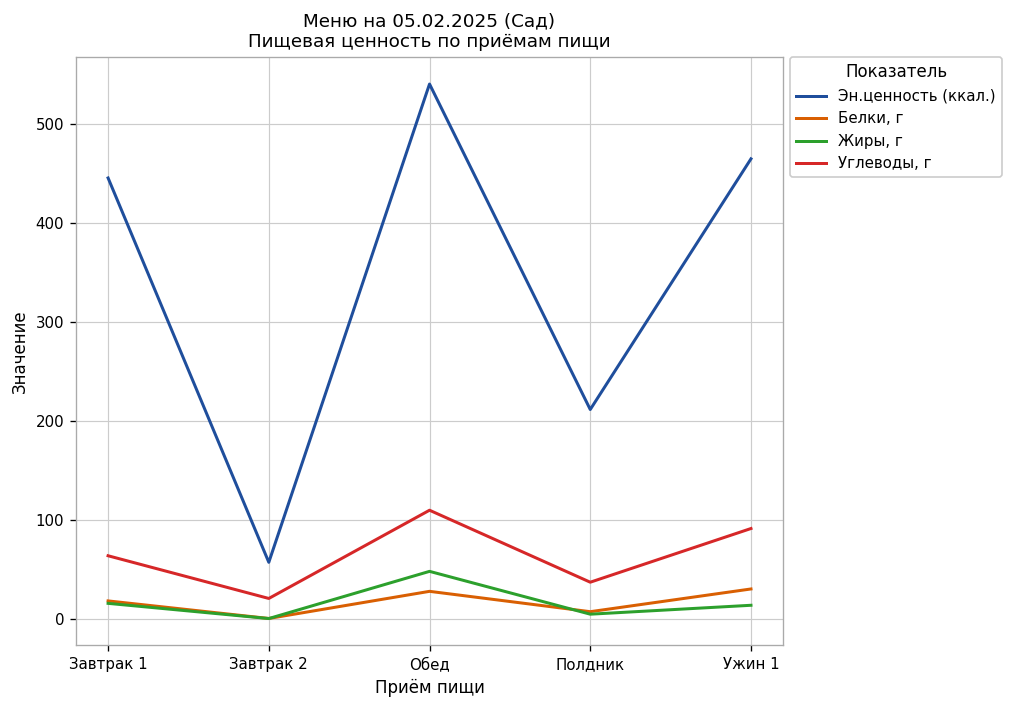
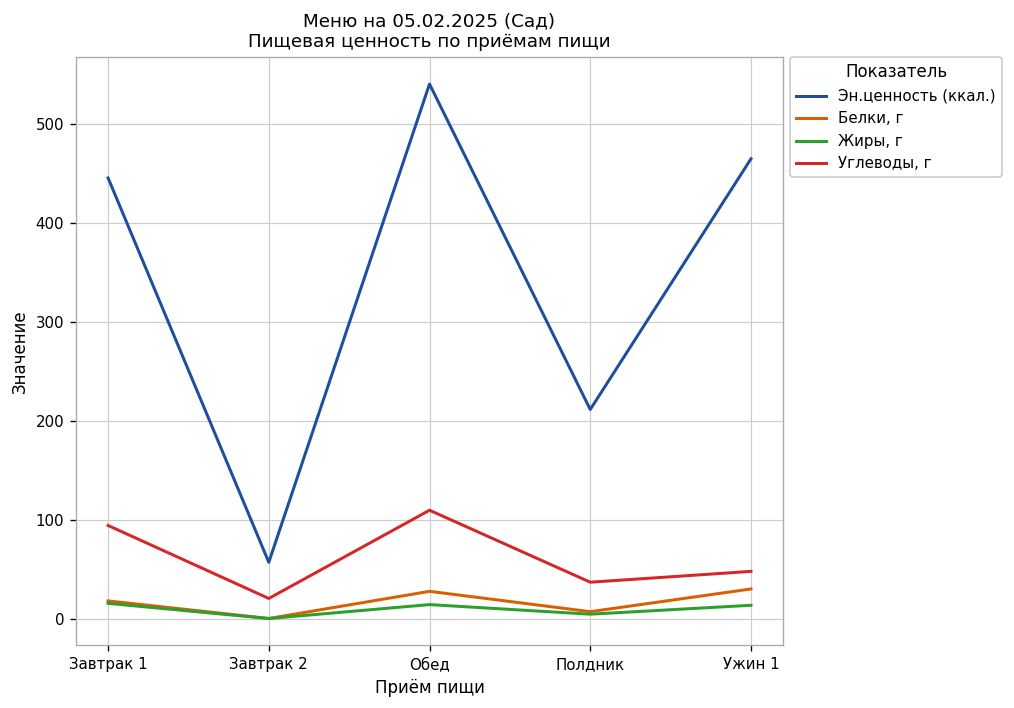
Углеводы, г, Завтрак 1: 60 -> 90
Жиры, г, Обед: 50 -> 10
Углеводы, г, Ужин 1: 90 -> 50
